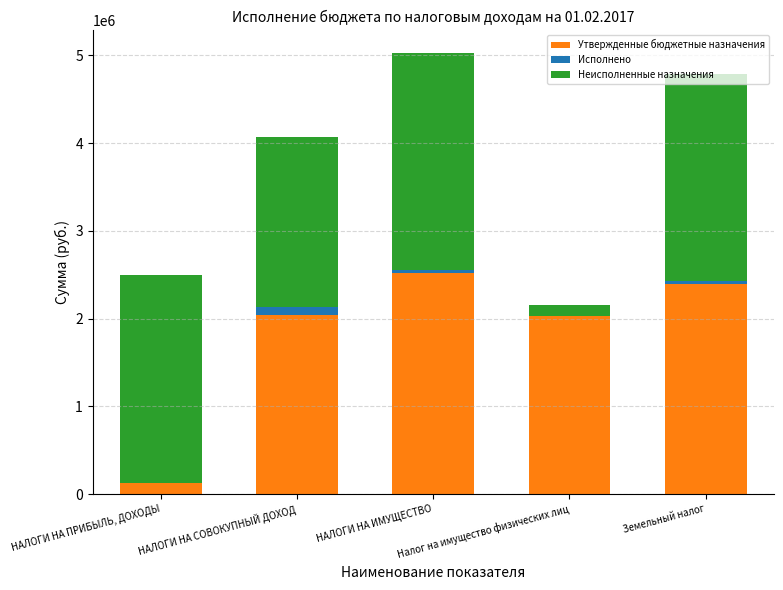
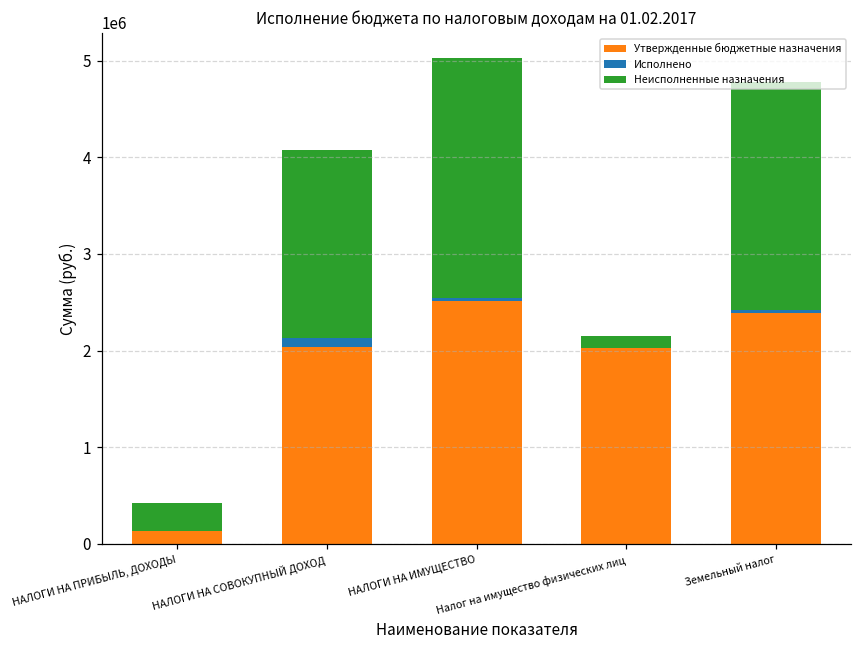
Неисполненные назначения, НАЛОГИ НА ПРИБЫЛЬ, ДОХОДЫ: 2400000 -> 300000
